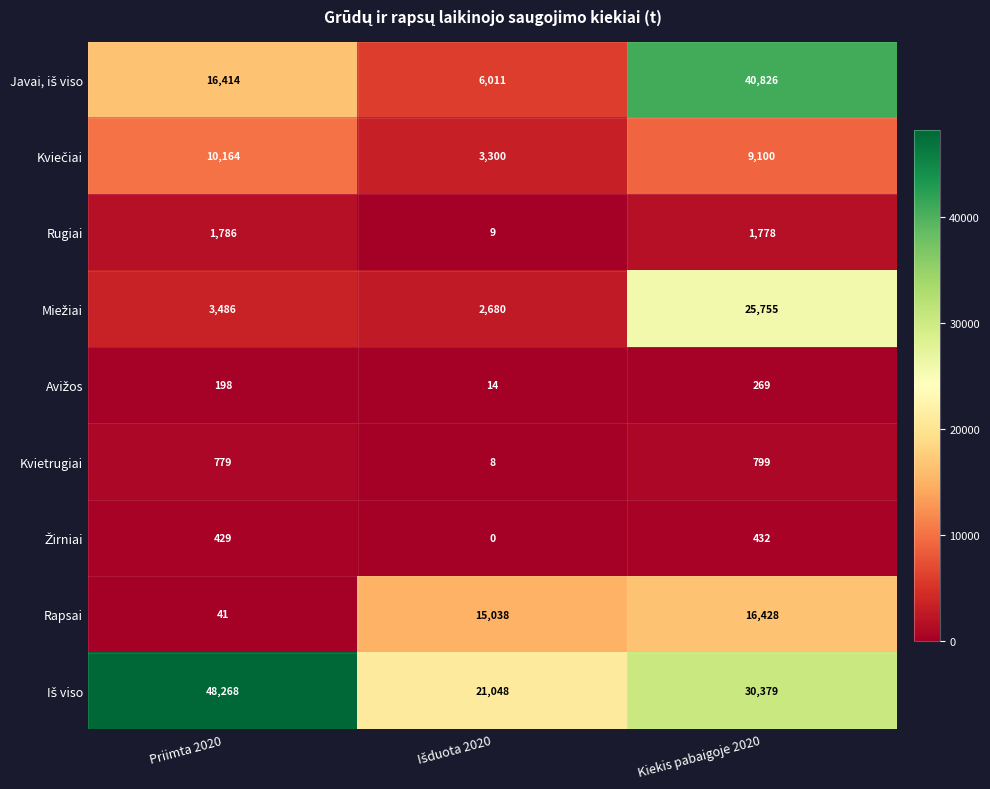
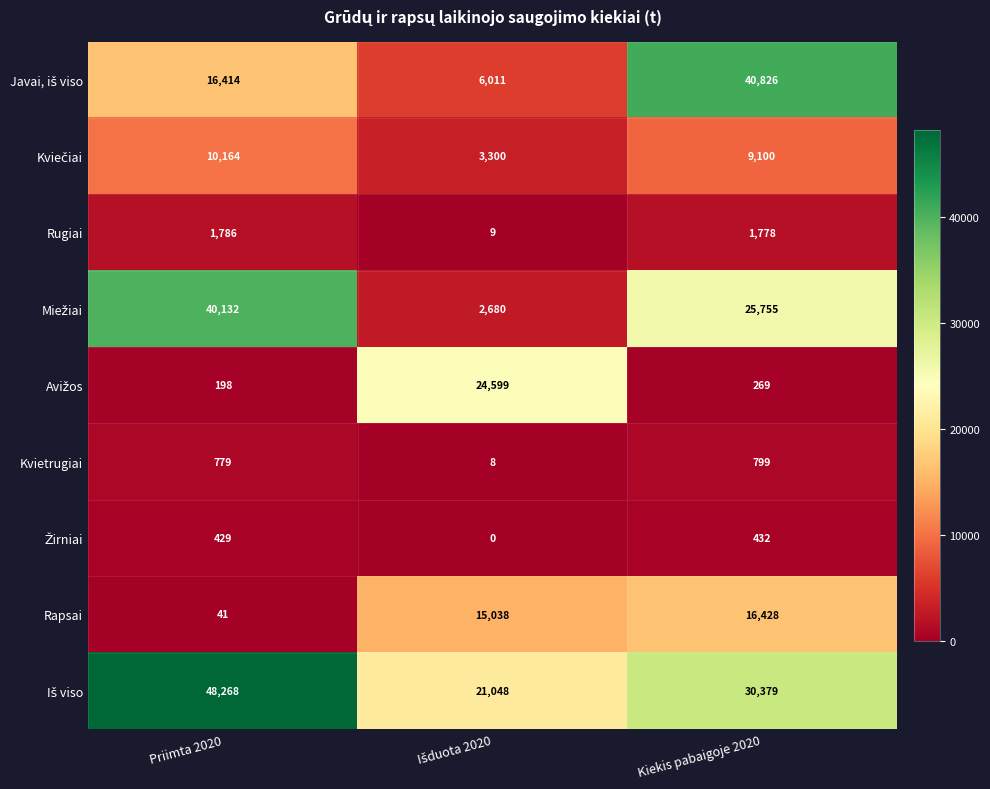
Miežiai, Priimta 2020: 3,486 -> 40,132
Avižos, Išduota 2020: 14 -> 24,599
